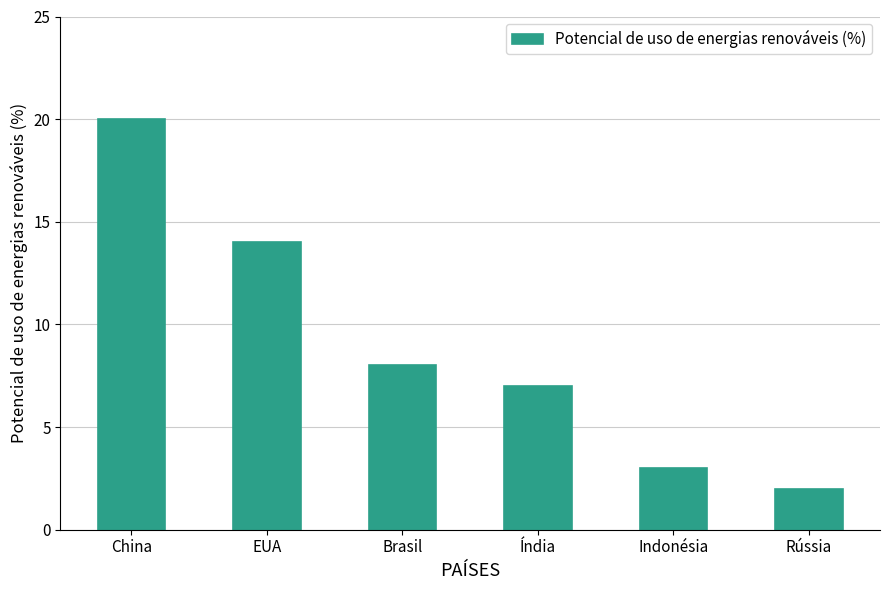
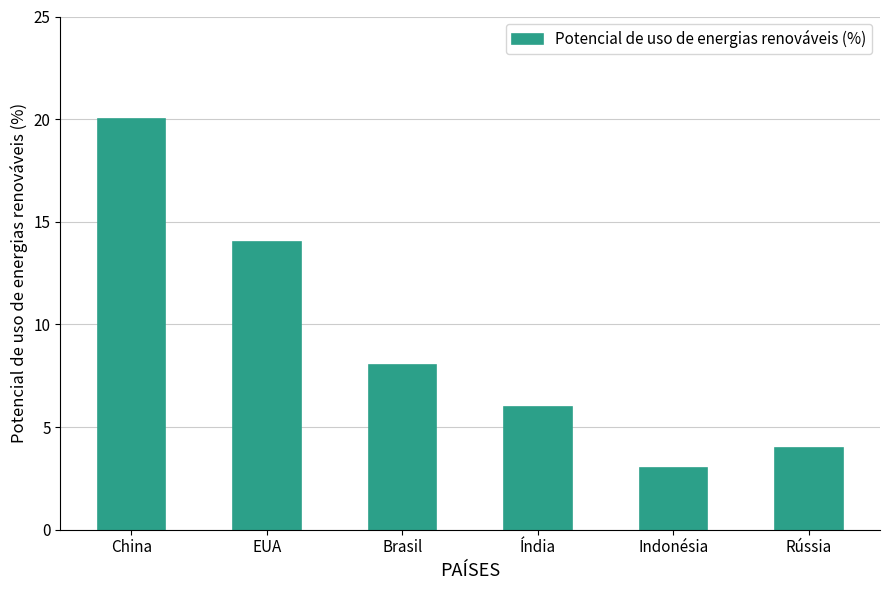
Índia: 7 -> 6
Rússia: 2 -> 4
